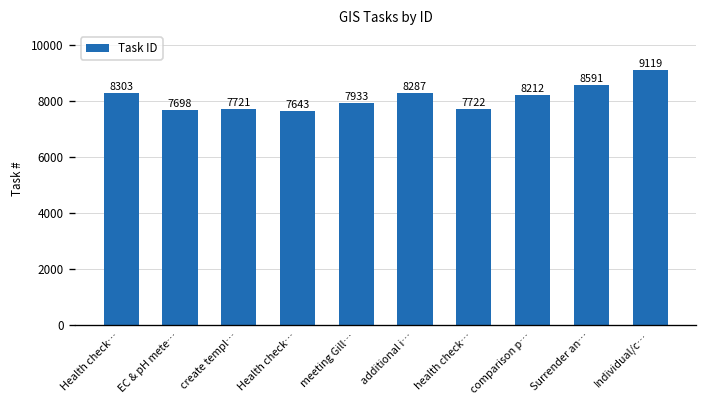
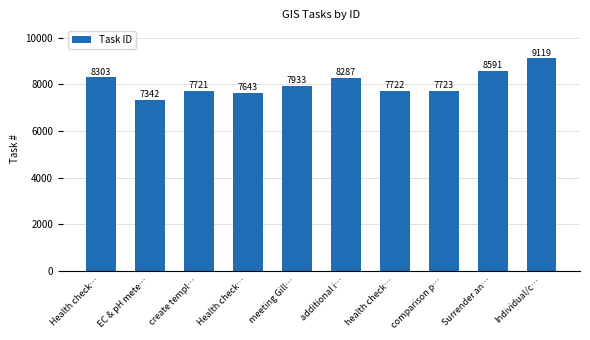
EC & pH mete…: 7698 -> 7342
comparison p…: 8212 -> 7723
